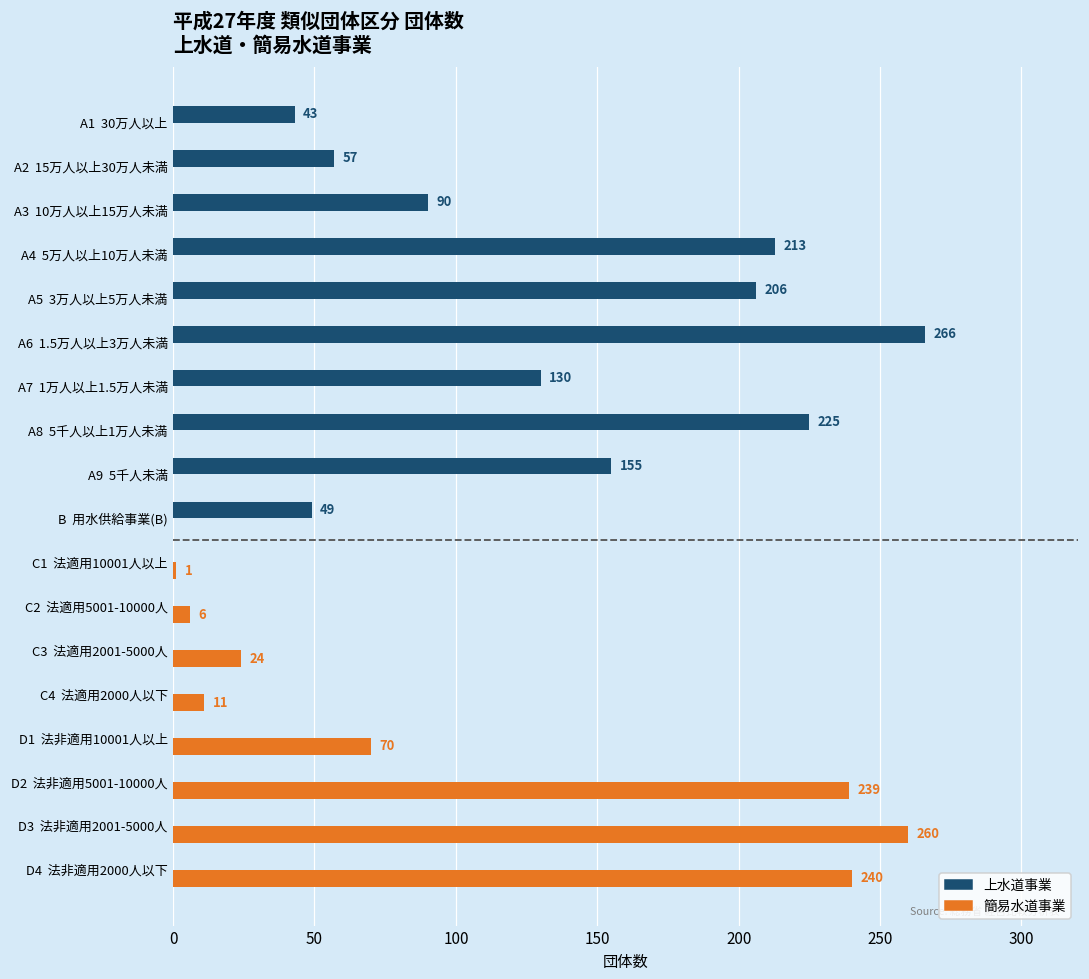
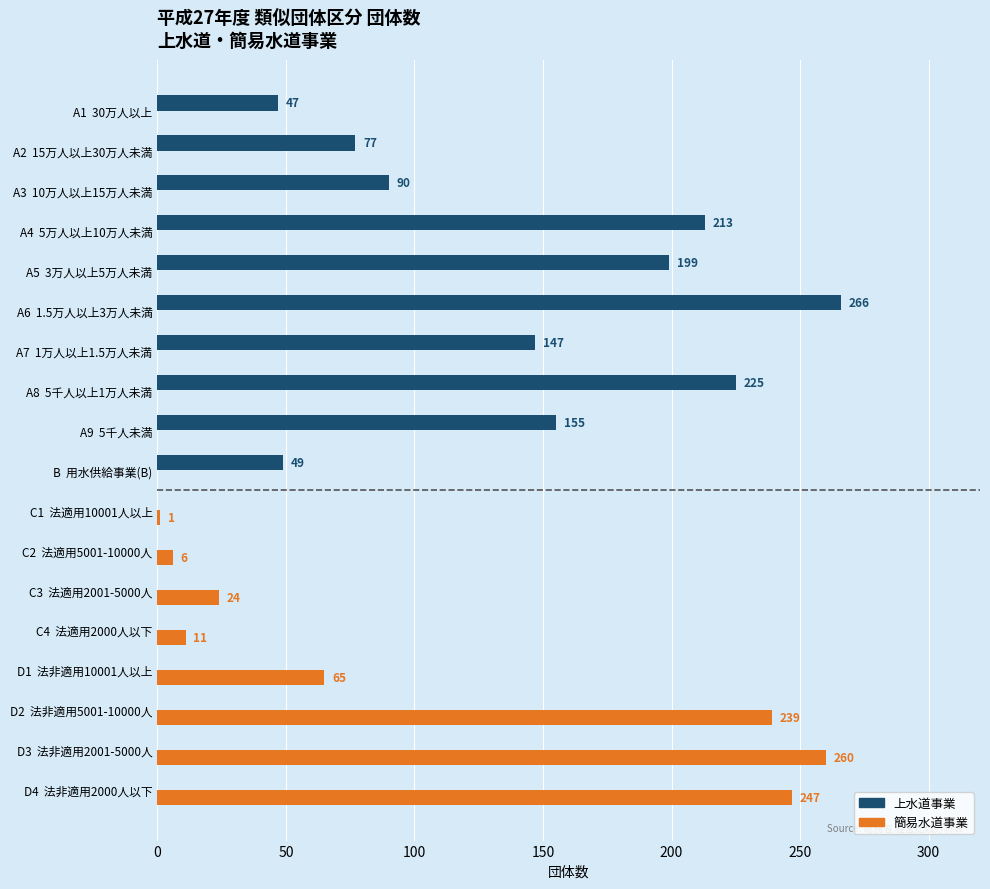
上水道事業, A1 30万人以上: 43 -> 47
上水道事業, A2 15万人以上30万人未満: 57 -> 77
上水道事業, A5 3万人以上5万人未満: 206 -> 199
上水道事業, A7 1万人以上1.5万人未満: 130 -> 147
簡易水道事業, D1 法非適用10001人以上: 70 -> 65
簡易水道事業, D4 法非適用2000人以下: 240 -> 247
